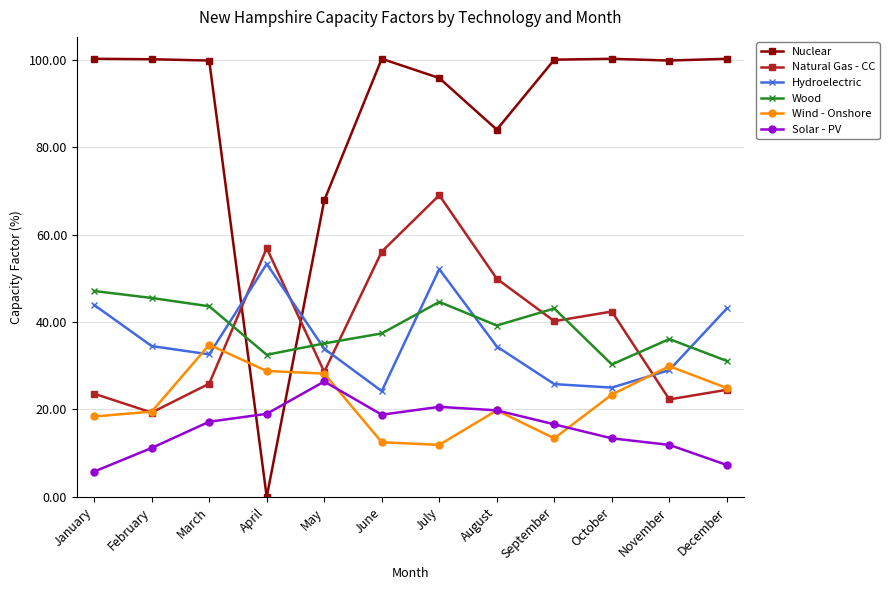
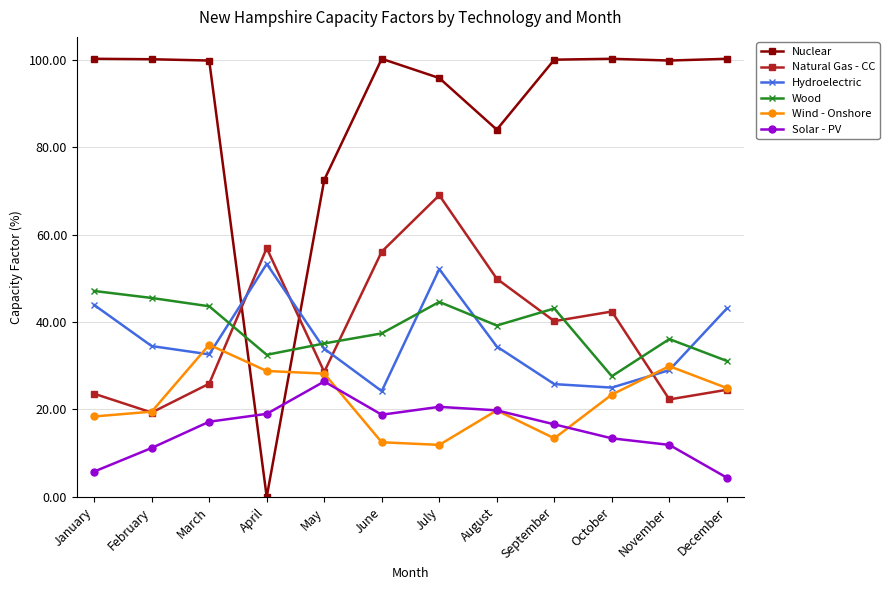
Nuclear, May: 68 -> 73
Wood, October: 30 -> 28
Solar - PV, December: 7 -> 4
